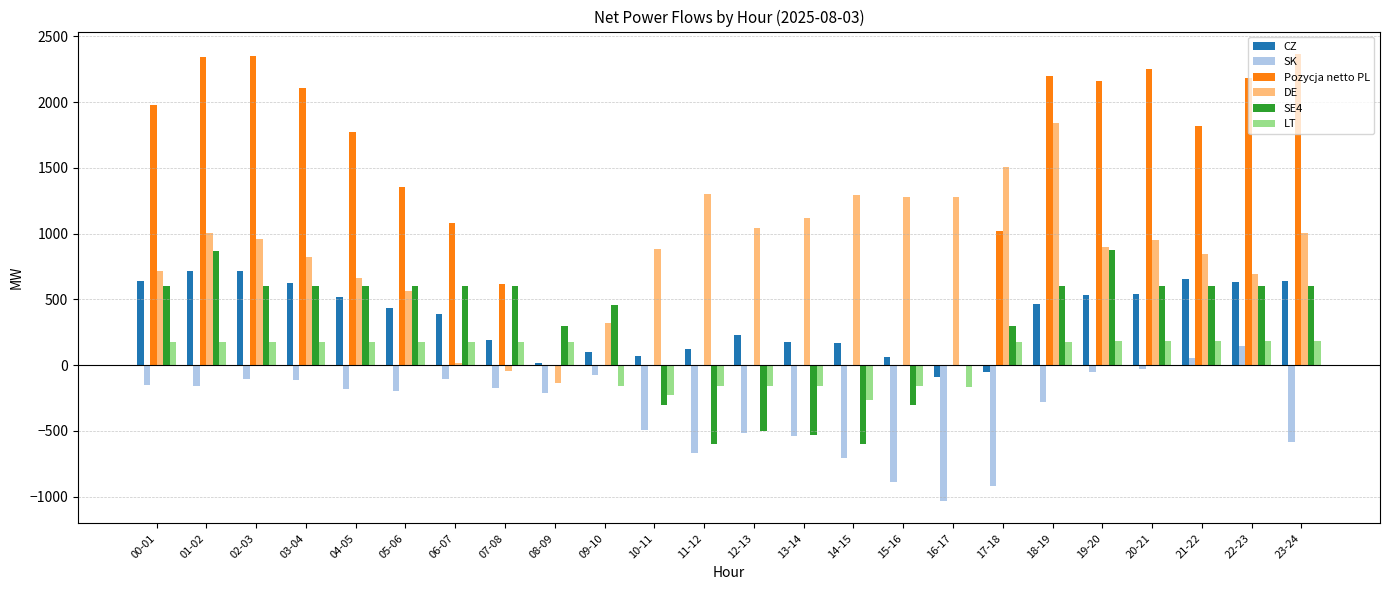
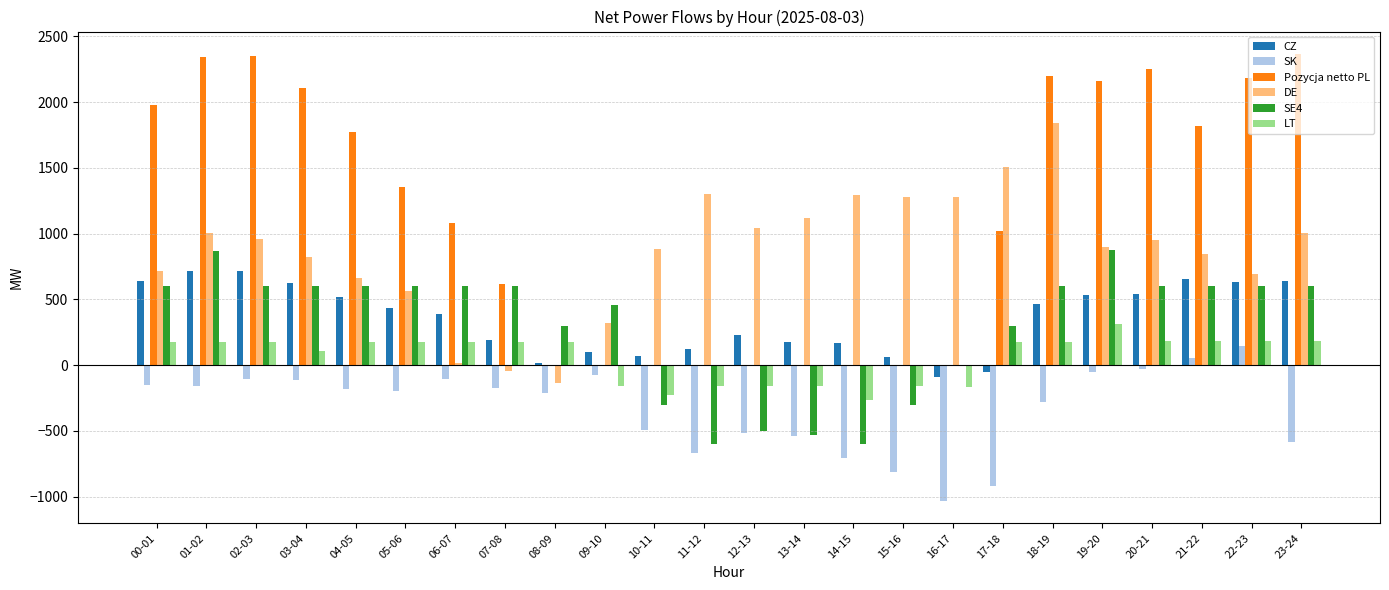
LT, 03-04: 180 -> 110
SK, 15-16: -890 -> -820
LT, 19-20: 180 -> 310
